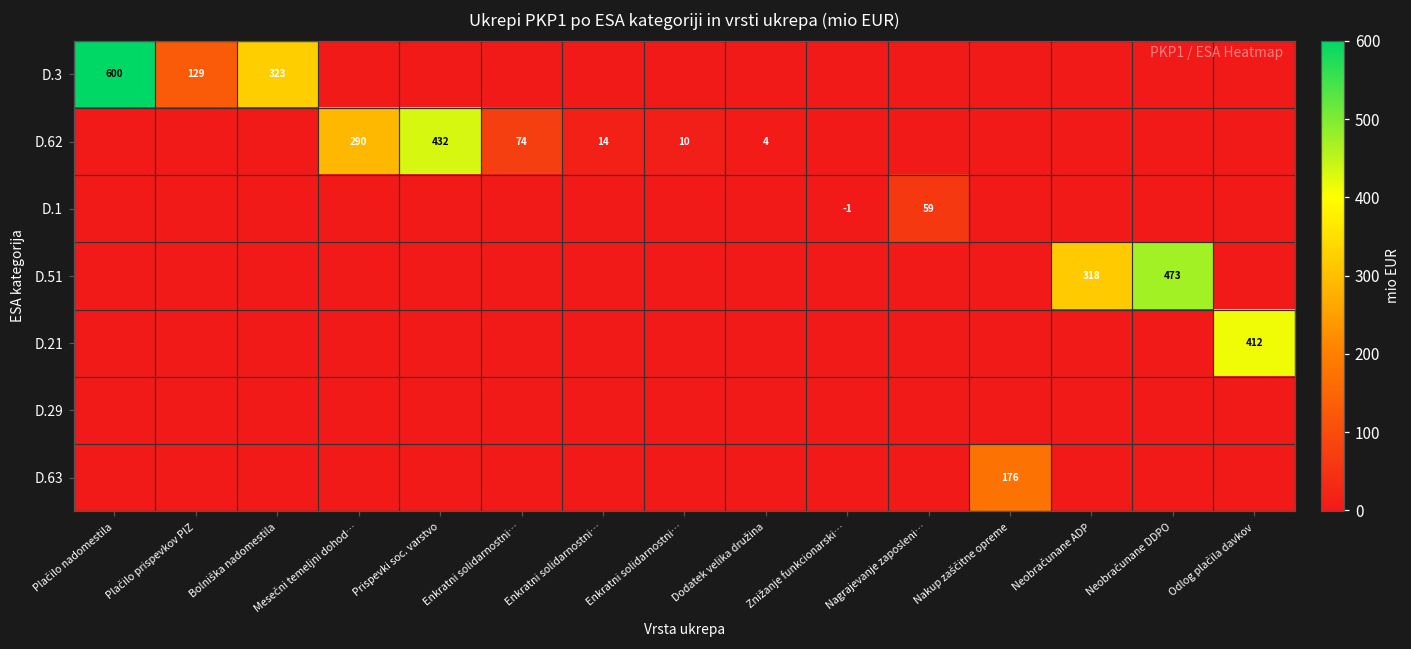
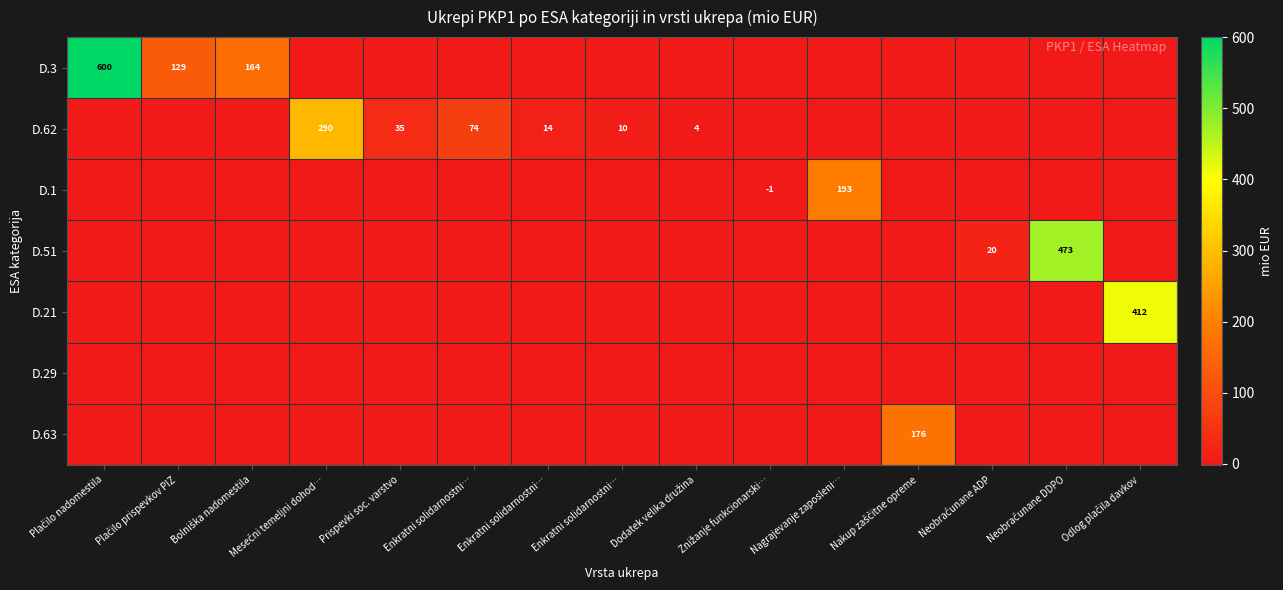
D.3, Bolniška nadomestila: 323 -> 164
D.62, Prispevki soc. varstvo: 432 -> 35
D.1, Nagrajevanje zaposleni…: 59 -> 193
D.51, Neobračunane ADP: 318 -> 20
